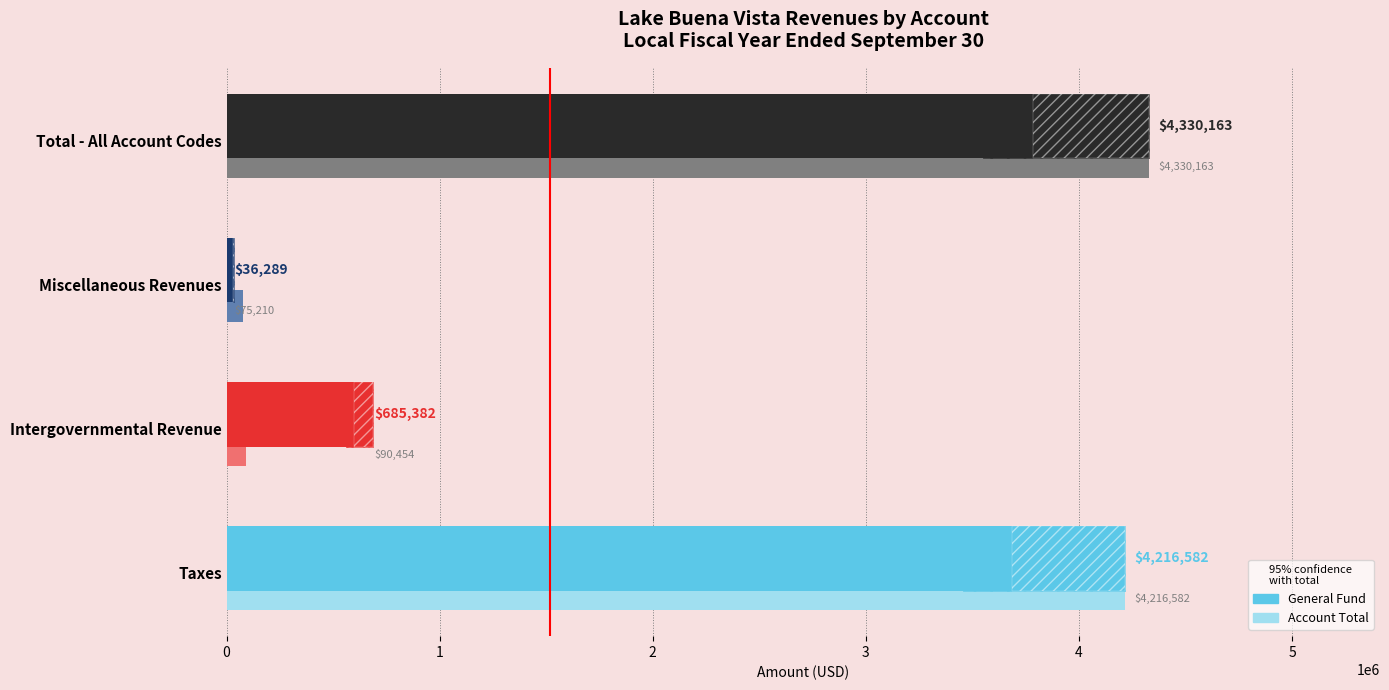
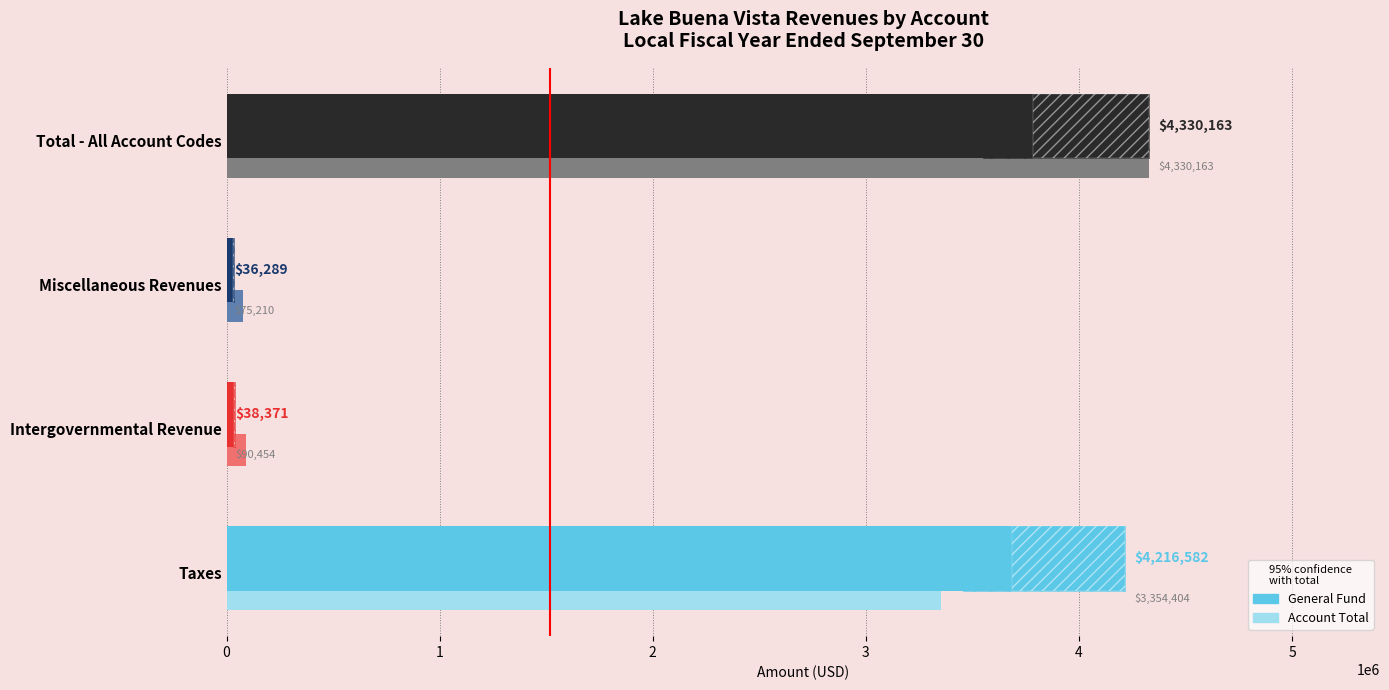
General Fund, Intergovernmental Revenue: $685,382 -> $38,371
Account Total, Taxes: $4,216,582 -> $3,354,404
